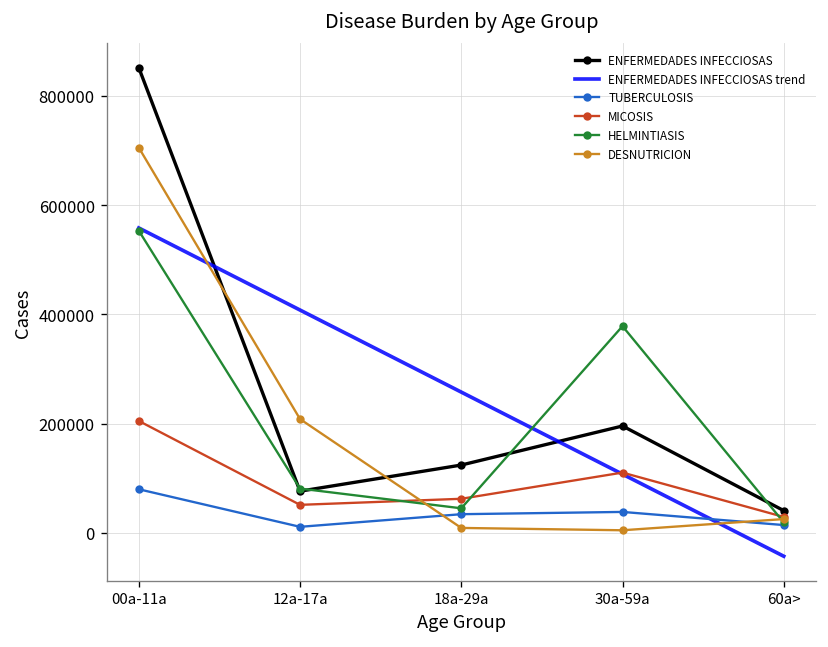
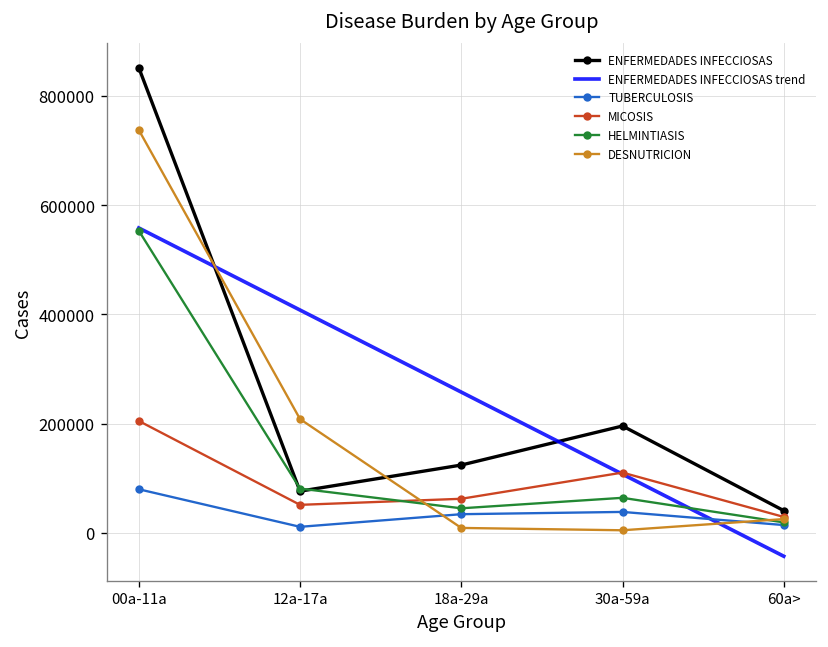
DESNUTRICION, 00a-11a: 710000 -> 740000
HELMINTIASIS, 30a-59a: 380000 -> 60000
